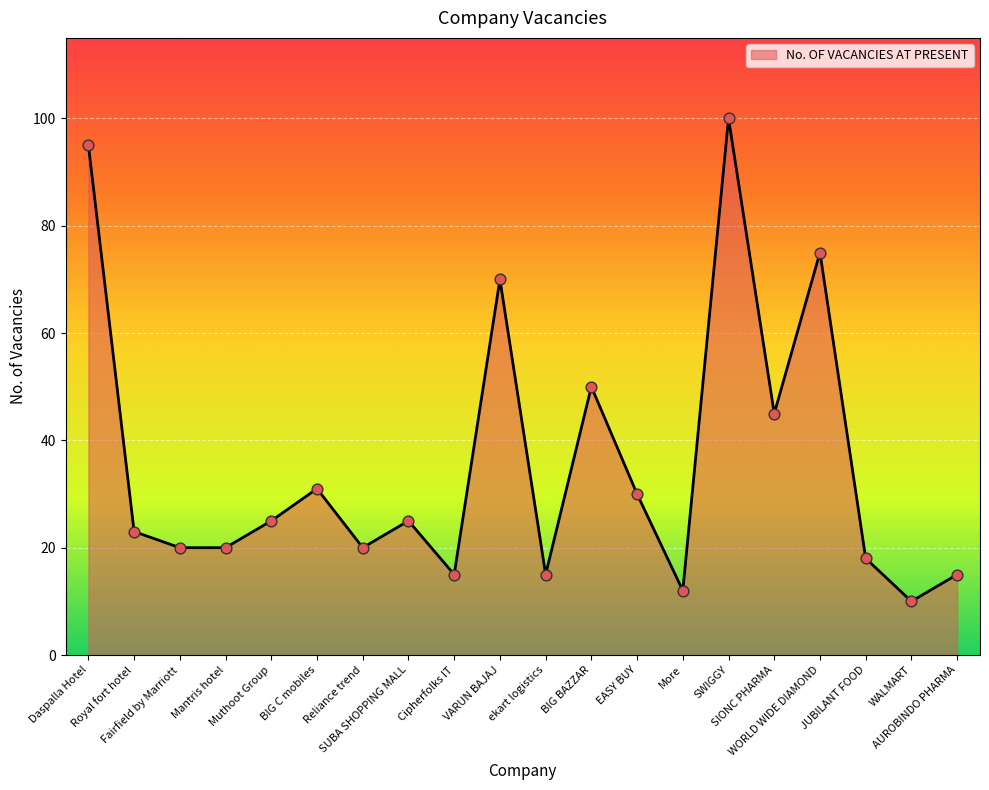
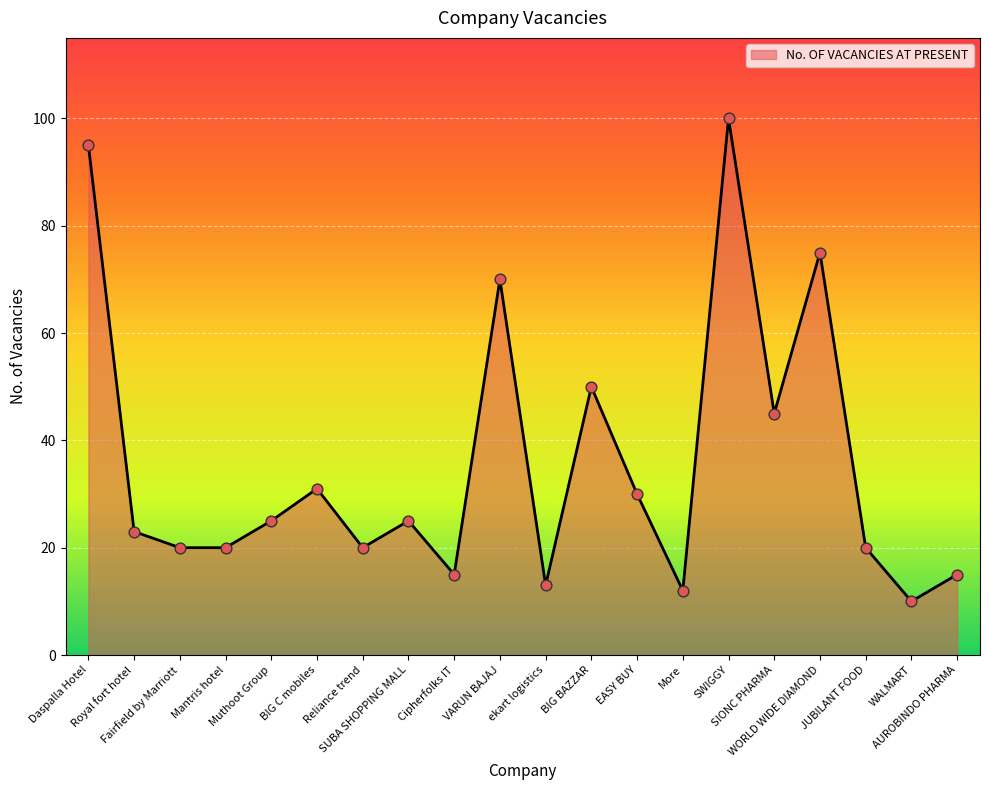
ekart logistics: 15 -> 13
JUBILANT FOOD: 18 -> 20
